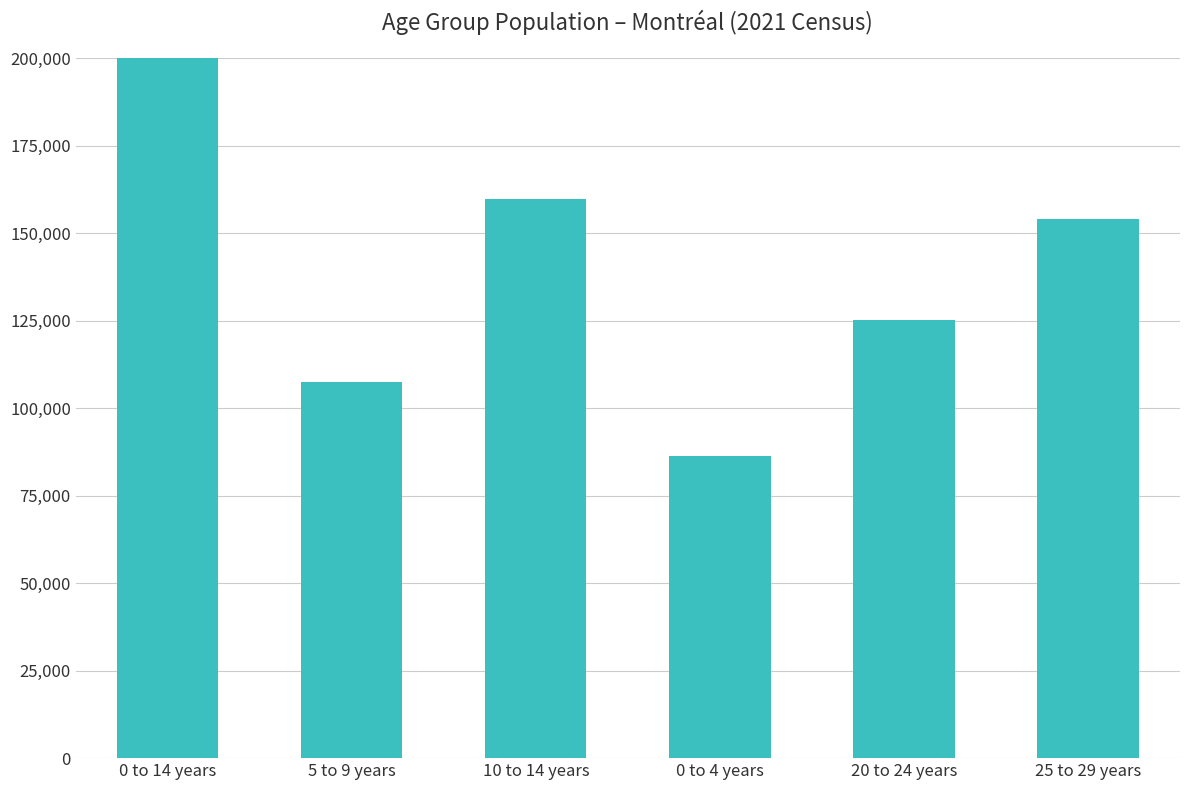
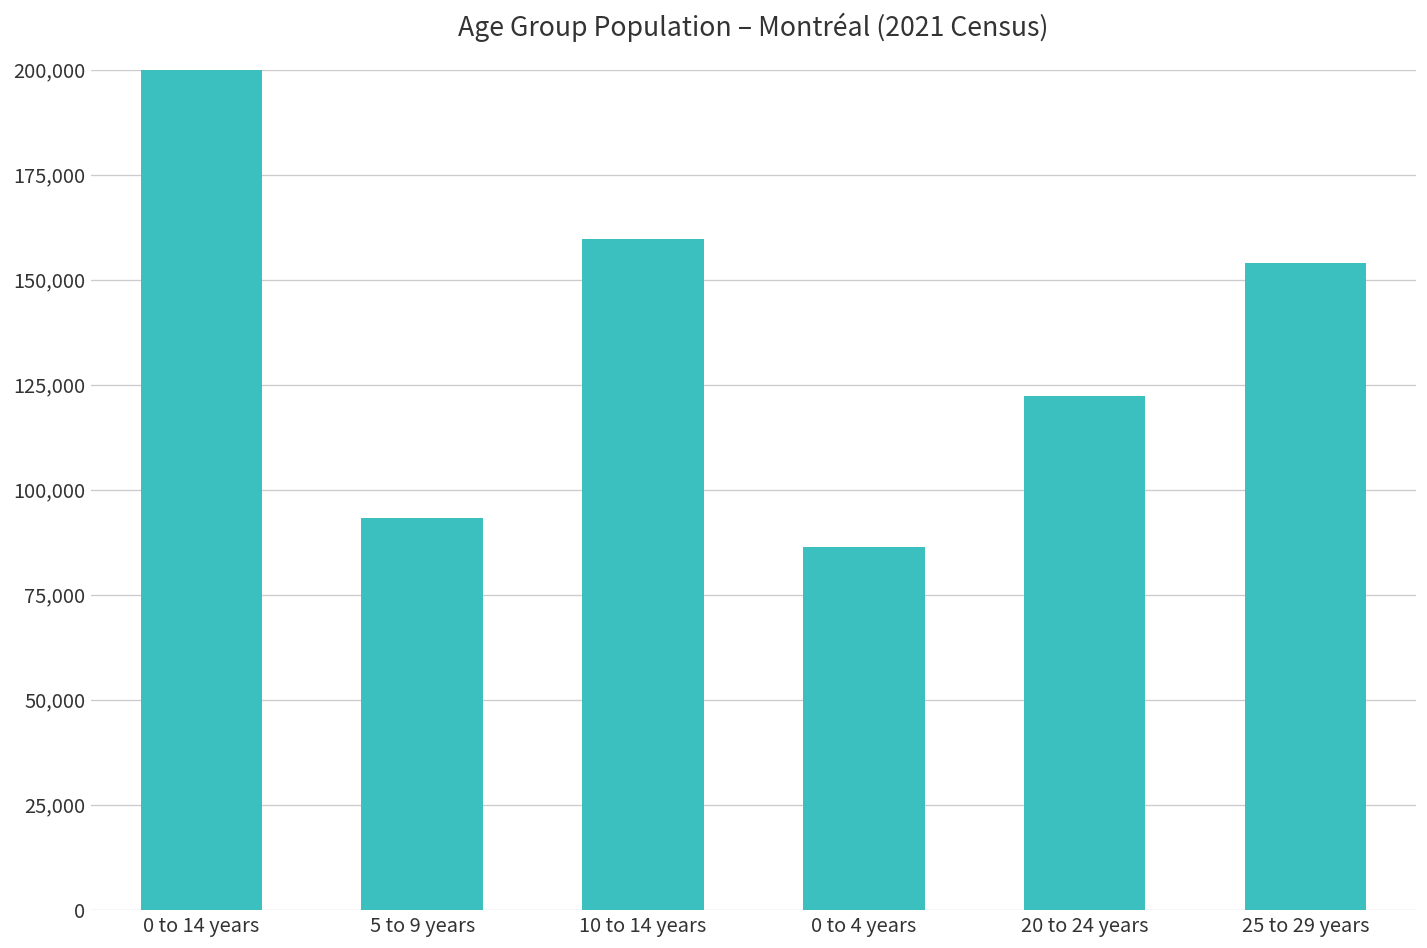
5 to 9 years: 107,000 -> 93,000
20 to 24 years: 125,000 -> 122,000
